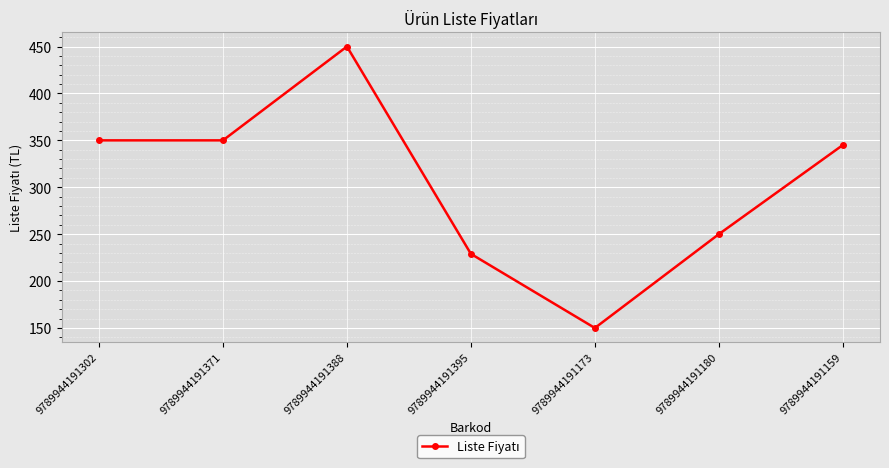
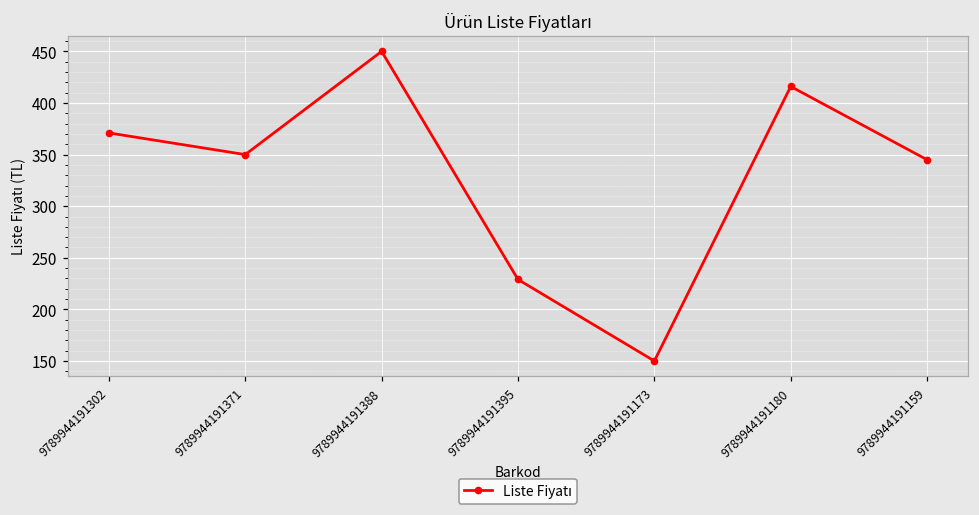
9789944191302: 350 -> 370
9789944191180: 250 -> 420
